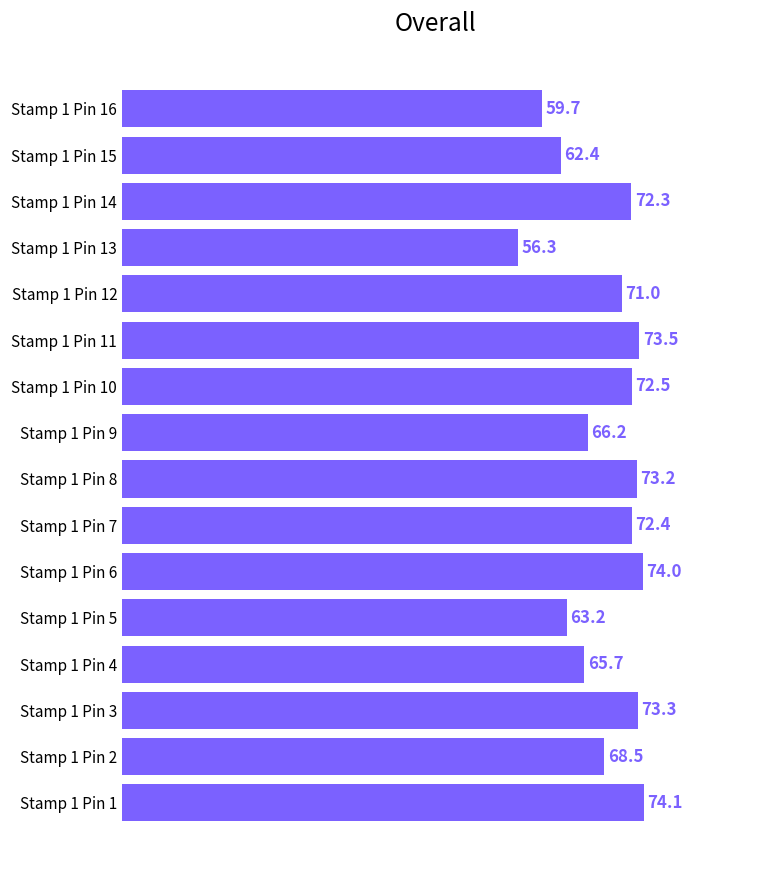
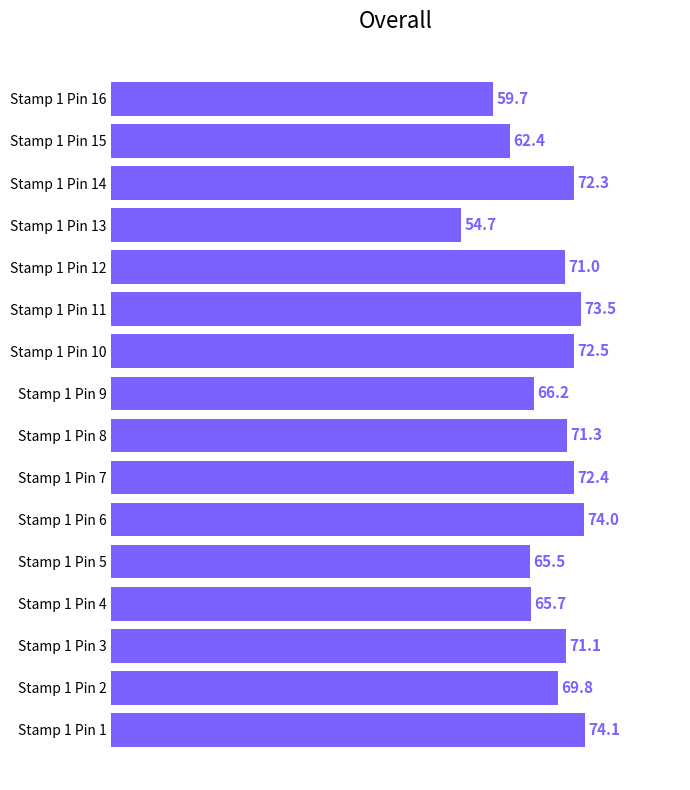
Stamp 1 Pin 13: 56.3 -> 54.7
Stamp 1 Pin 8: 73.2 -> 71.3
Stamp 1 Pin 5: 63.2 -> 65.5
Stamp 1 Pin 3: 73.3 -> 71.1
Stamp 1 Pin 2: 68.5 -> 69.8
